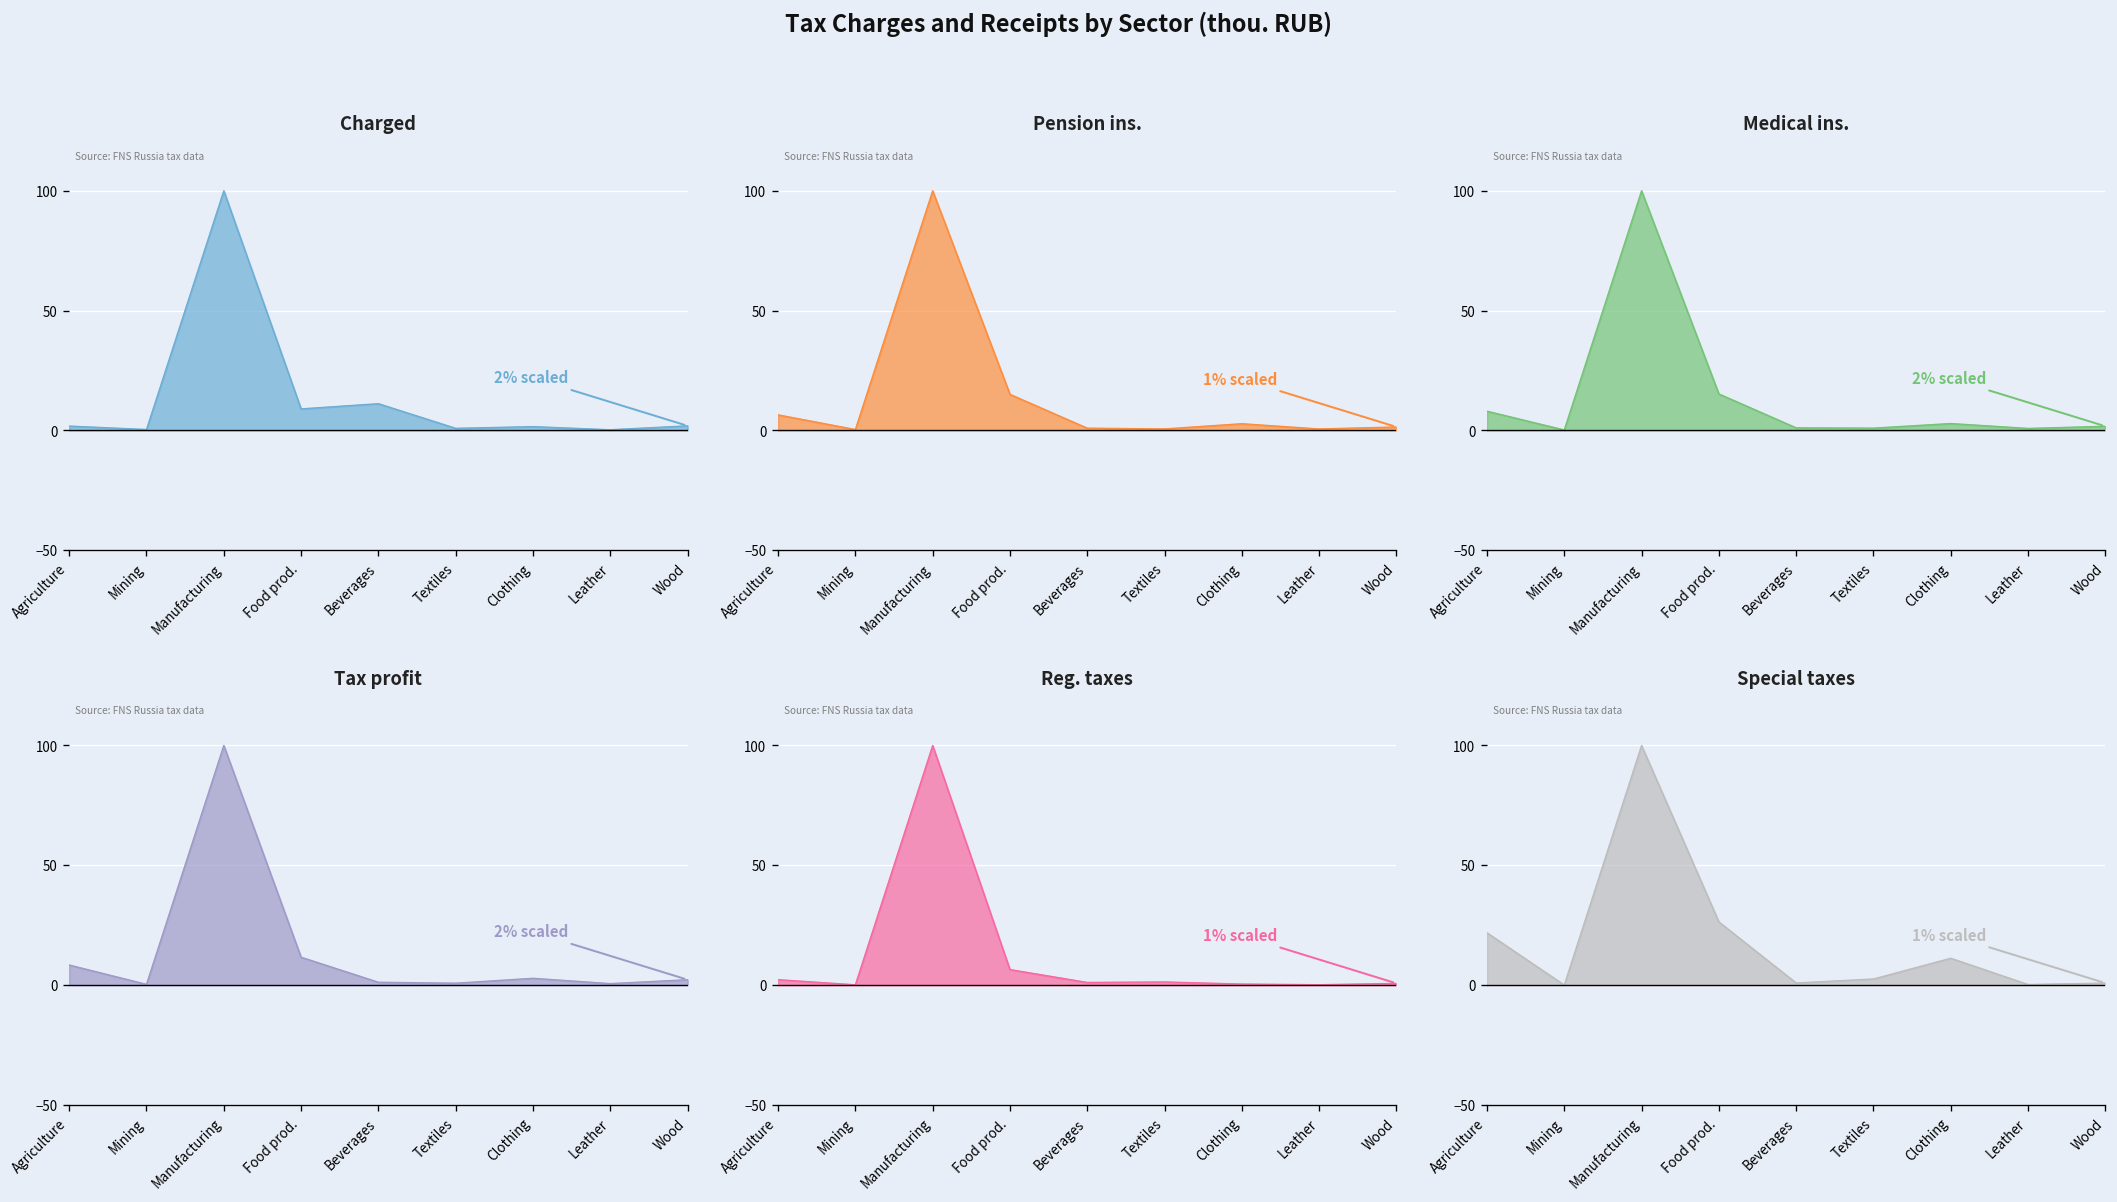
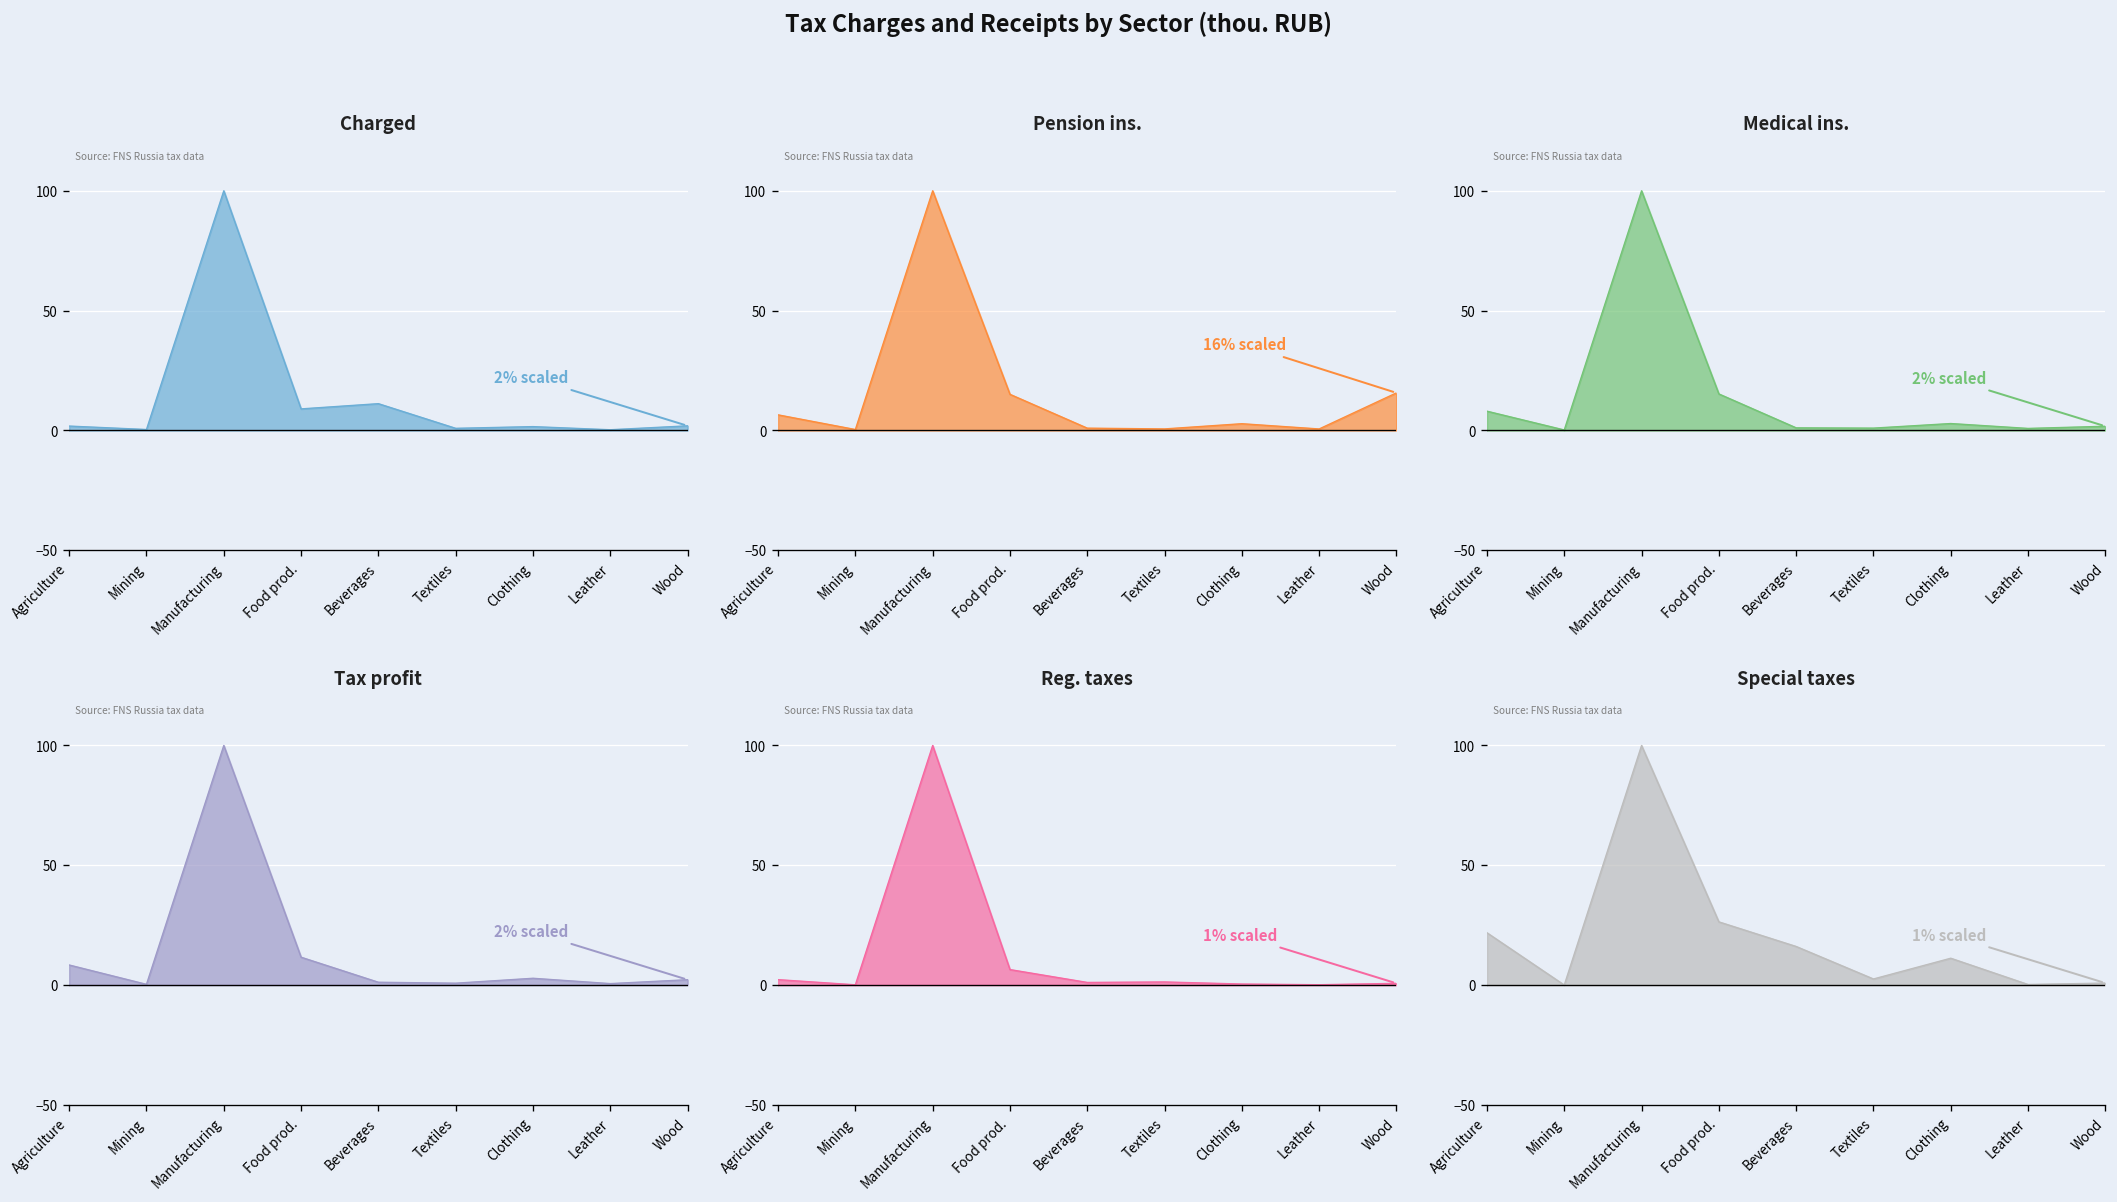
Pension ins., Wood: 1% -> 16%
Special taxes, Beverages: 1 -> 16
